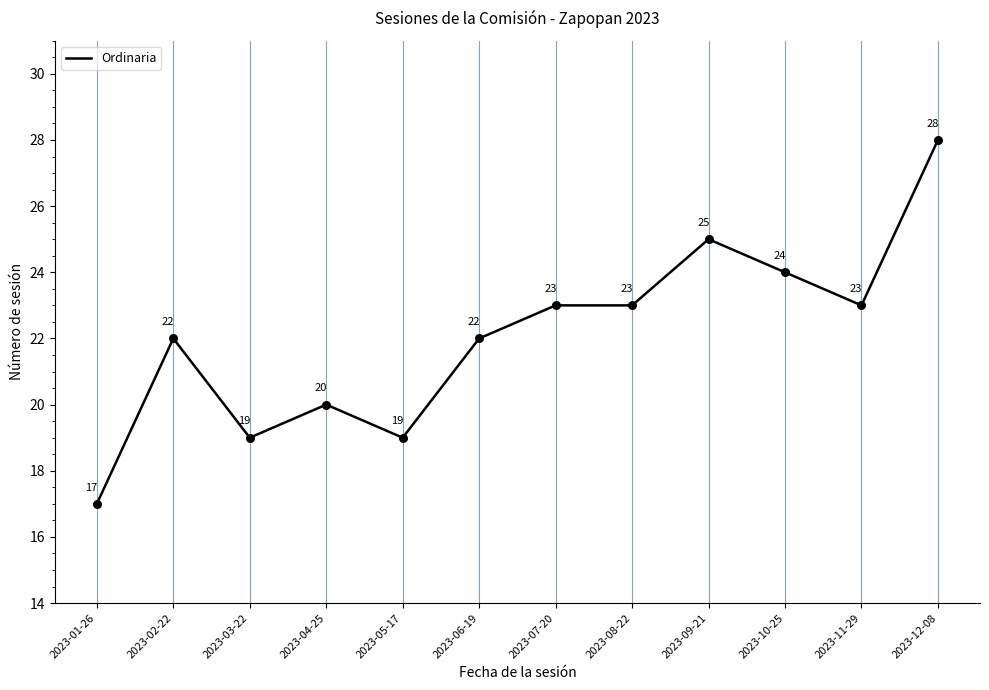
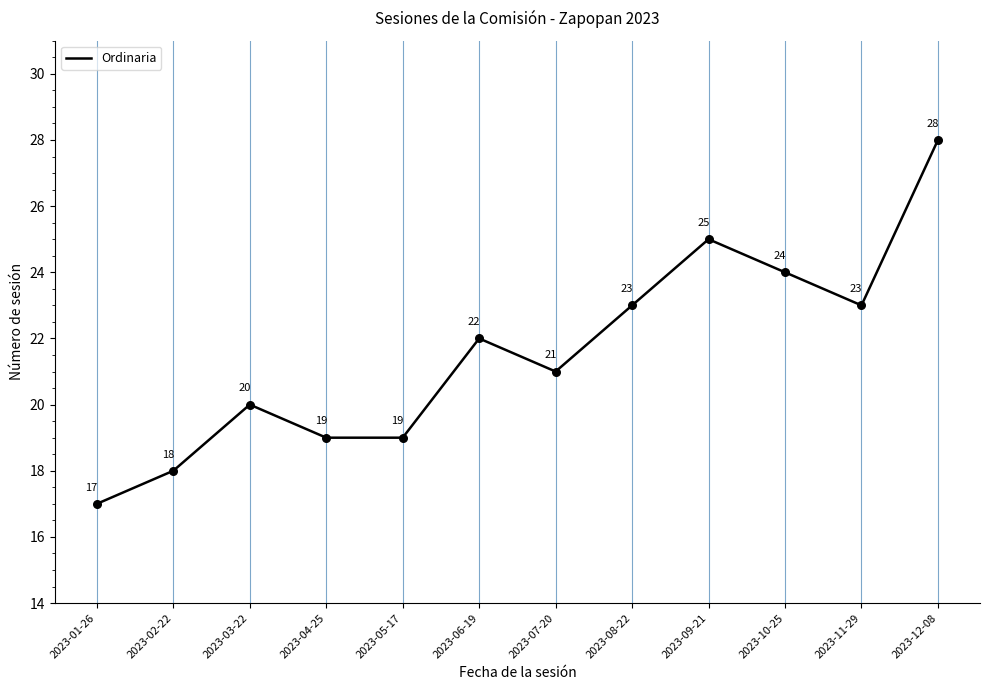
2023-02-22: 22 -> 18
2023-03-22: 19 -> 20
2023-04-25: 20 -> 19
2023-07-20: 23 -> 21
